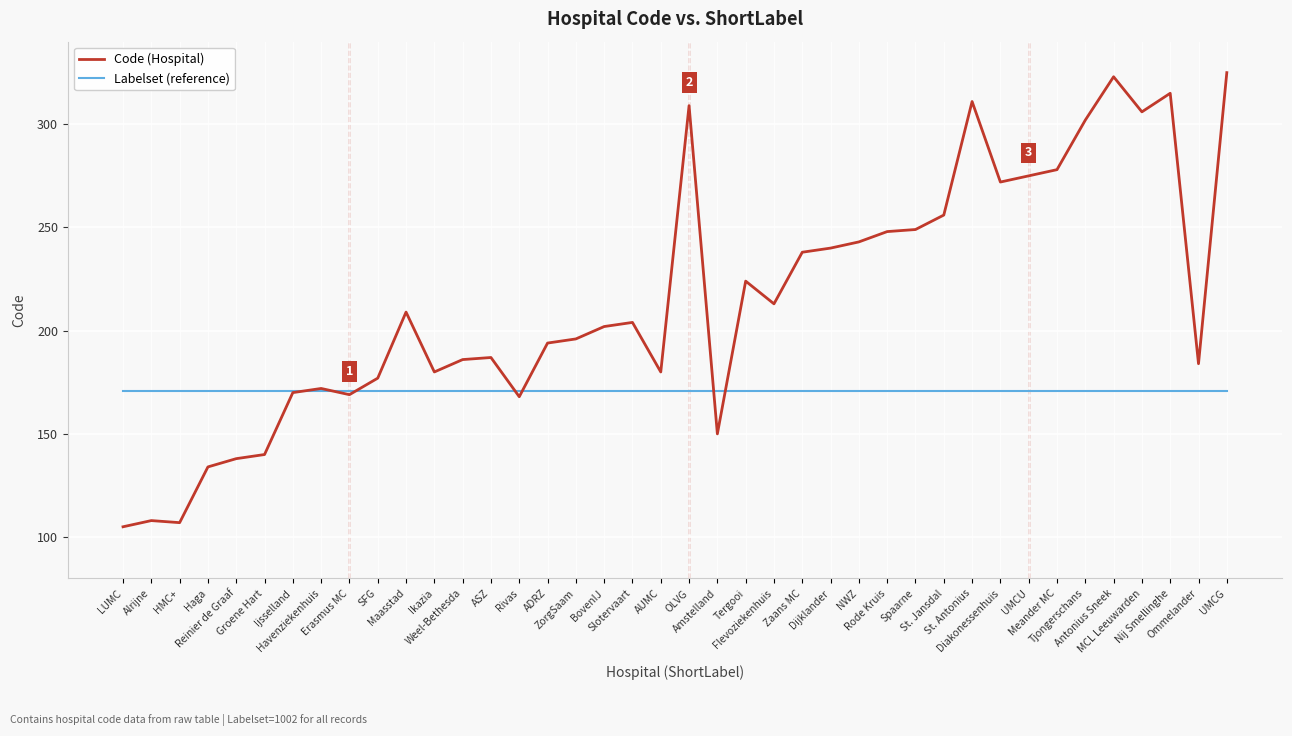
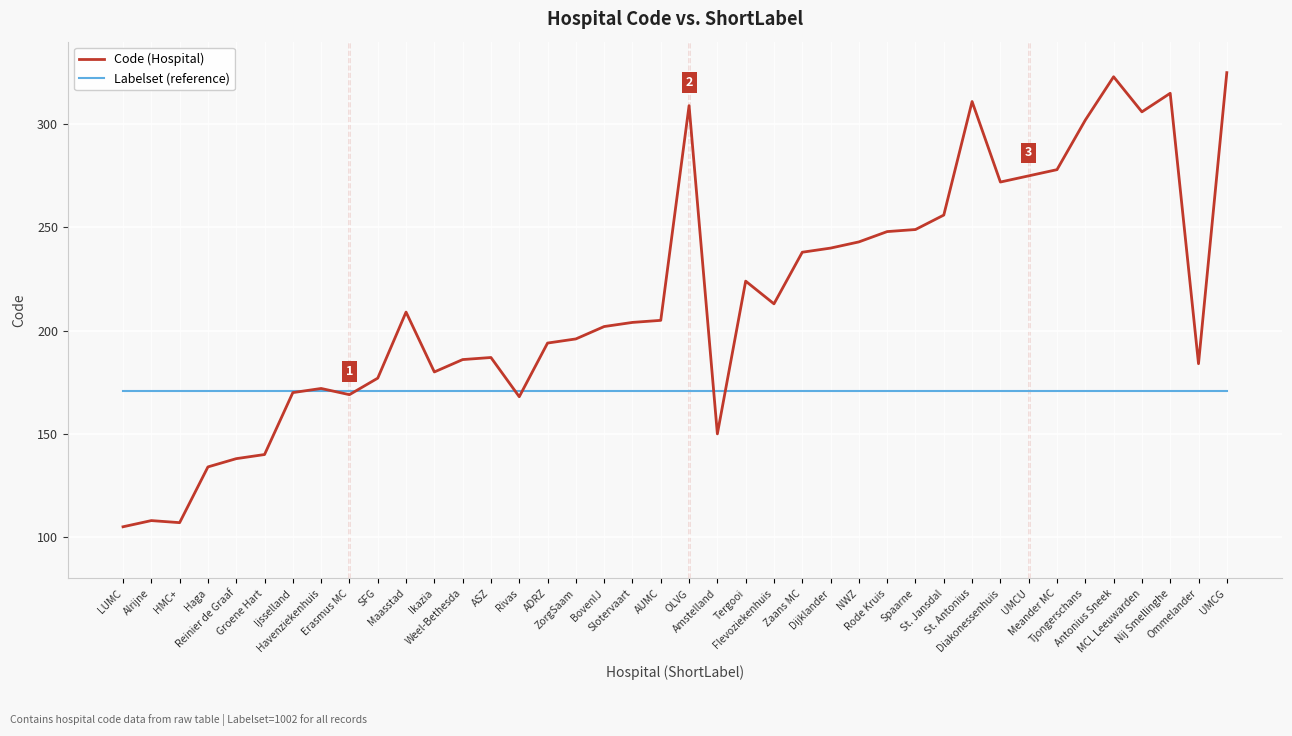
Code (Hospital), AUMC: 180 -> 205
